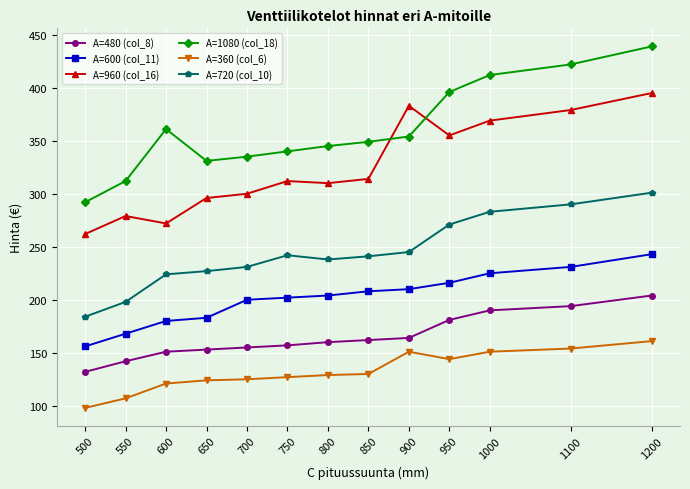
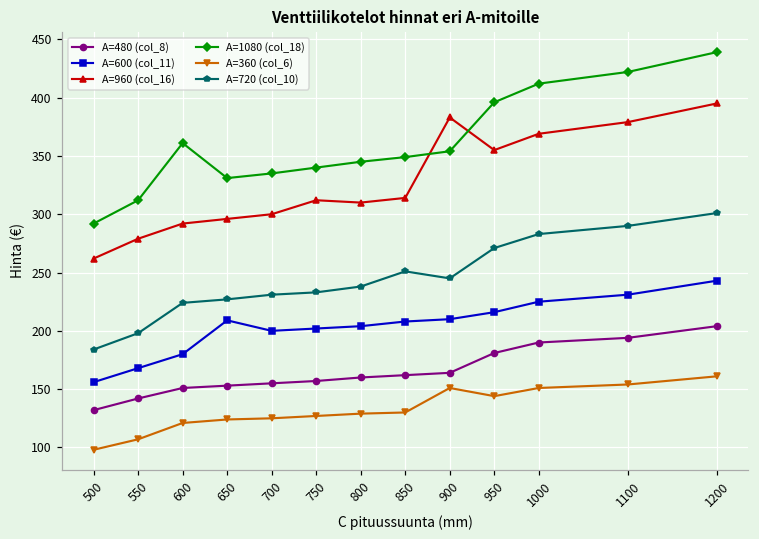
A=960 (col_16), 600: 272 -> 292
A=600 (col_11), 650: 183 -> 209
A=720 (col_10), 750: 242 -> 233
A=720 (col_10), 850: 241 -> 251
